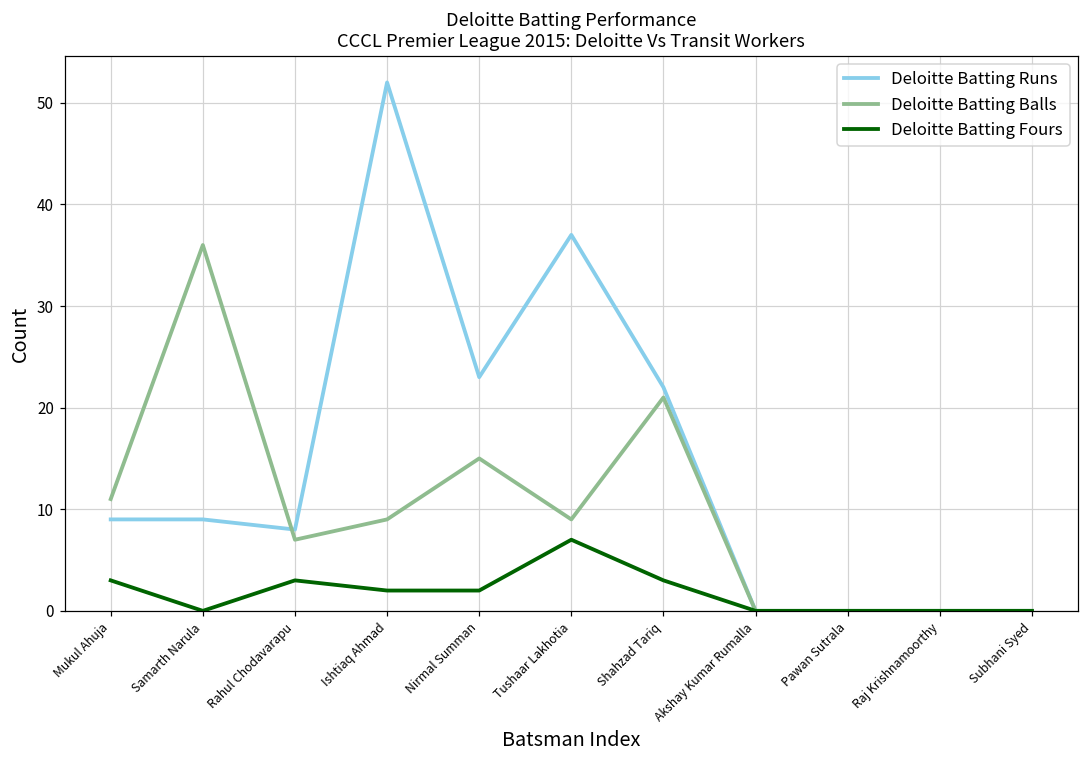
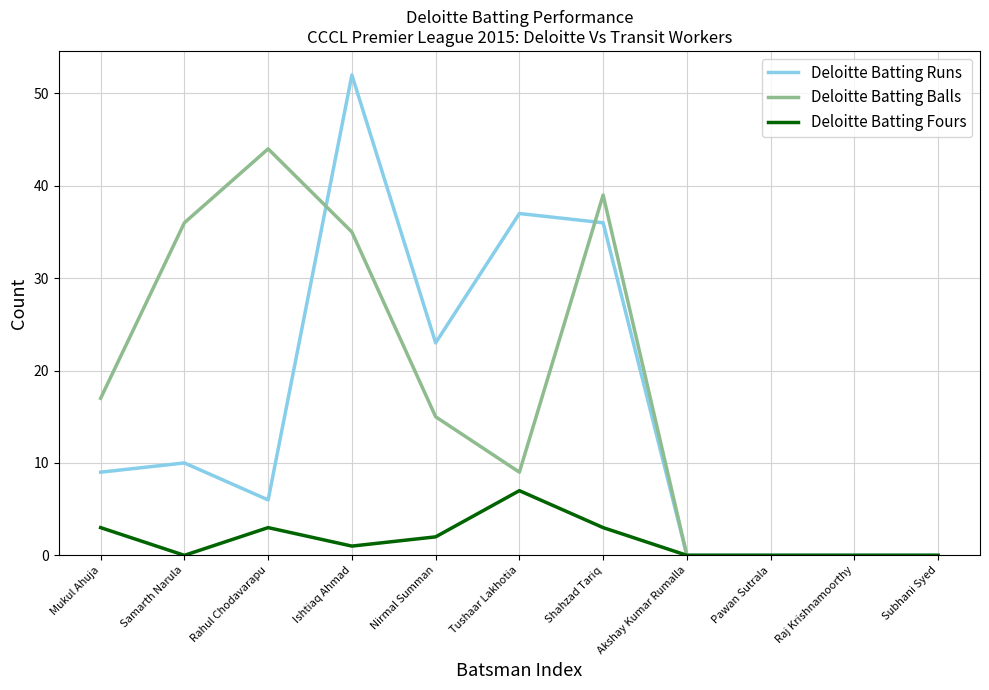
Deloitte Batting Balls, Mukul Ahuja: 11 -> 17
Deloitte Batting Runs, Samarth Narula: 9 -> 10
Deloitte Batting Runs, Rahul Chodavarapu: 8 -> 6
Deloitte Batting Balls, Rahul Chodavarapu: 7 -> 44
Deloitte Batting Balls, Ishtiaq Ahmad: 9 -> 35
Deloitte Batting Fours, Ishtiaq Ahmad: 2 -> 1
Deloitte Batting Runs, Shahzad Tariq: 22 -> 36
Deloitte Batting Balls, Shahzad Tariq: 21 -> 39
